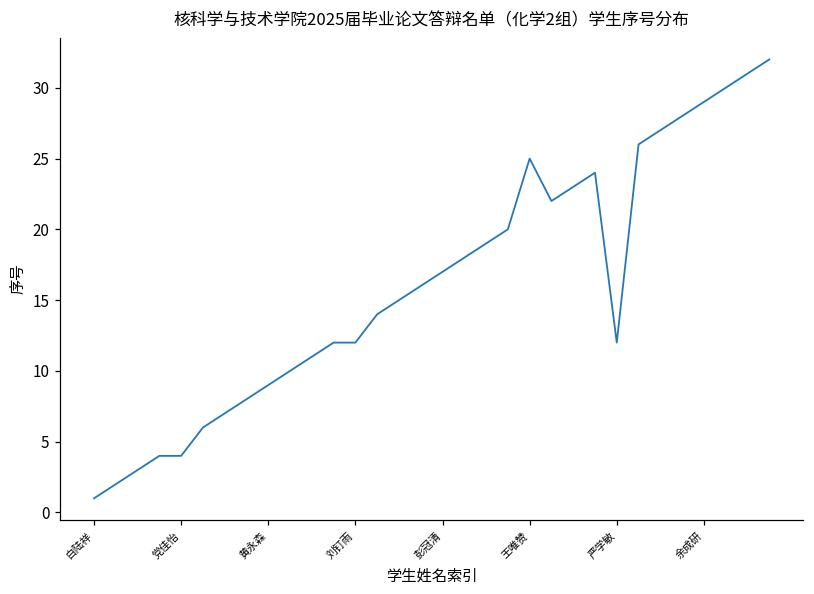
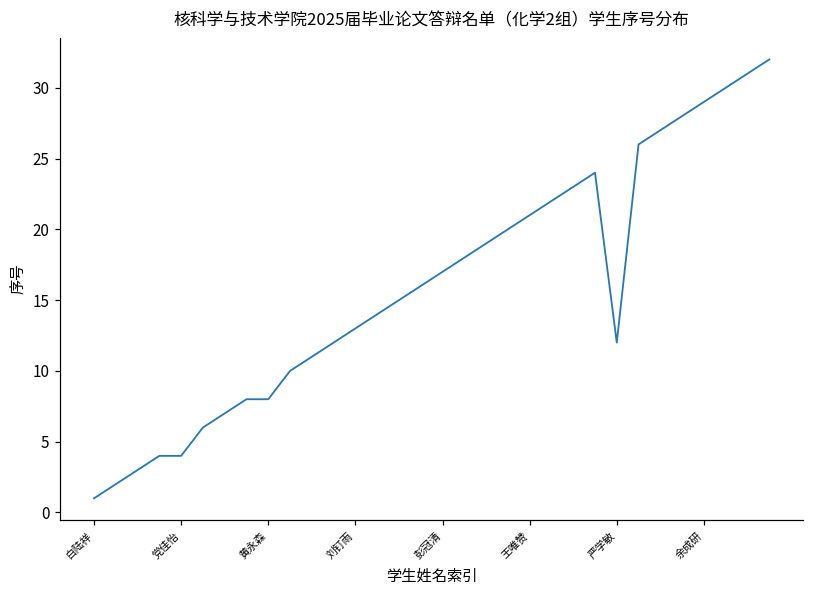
黄永森: 9 -> 8
刘钉雨: 12 -> 13
王唯赞: 25 -> 21
